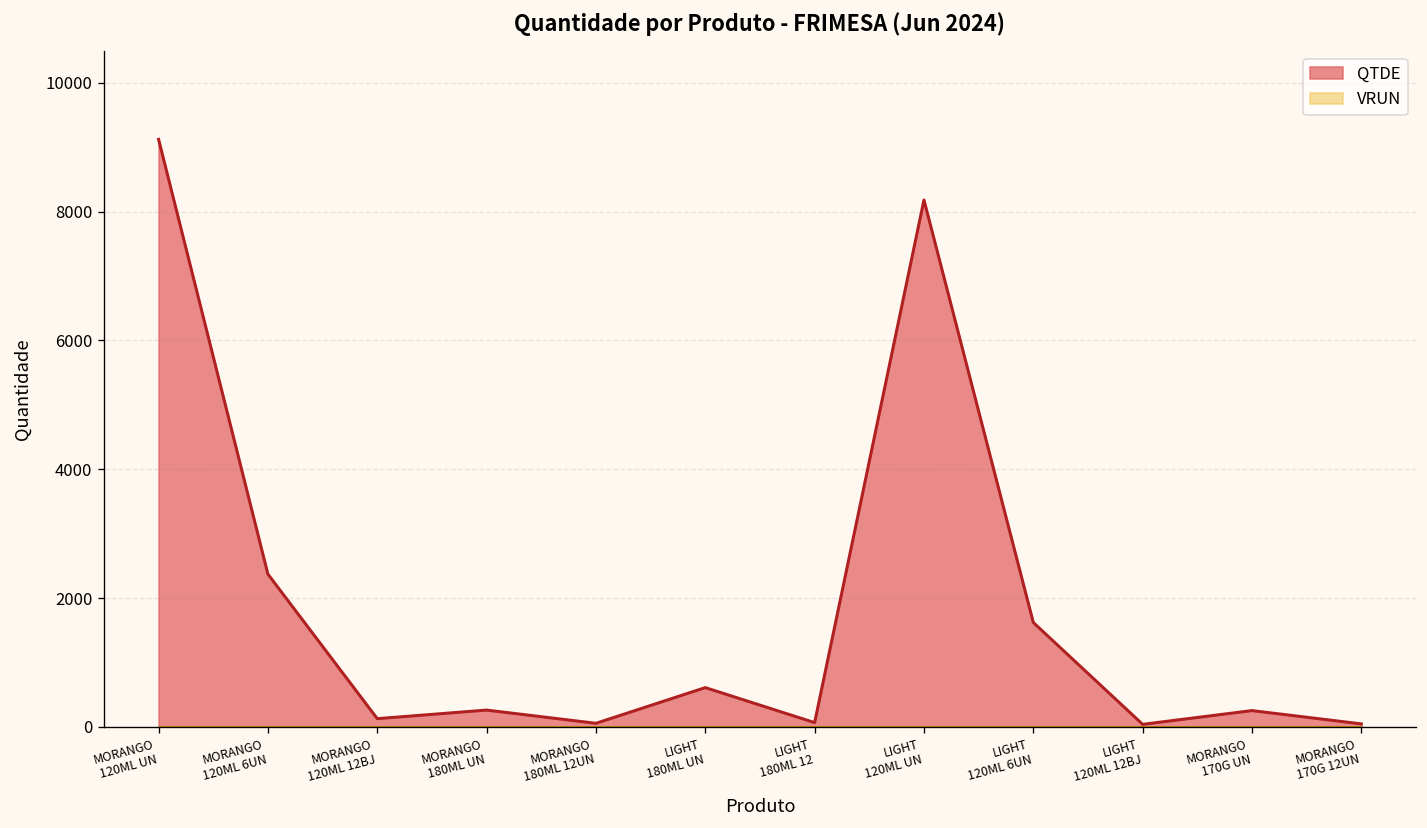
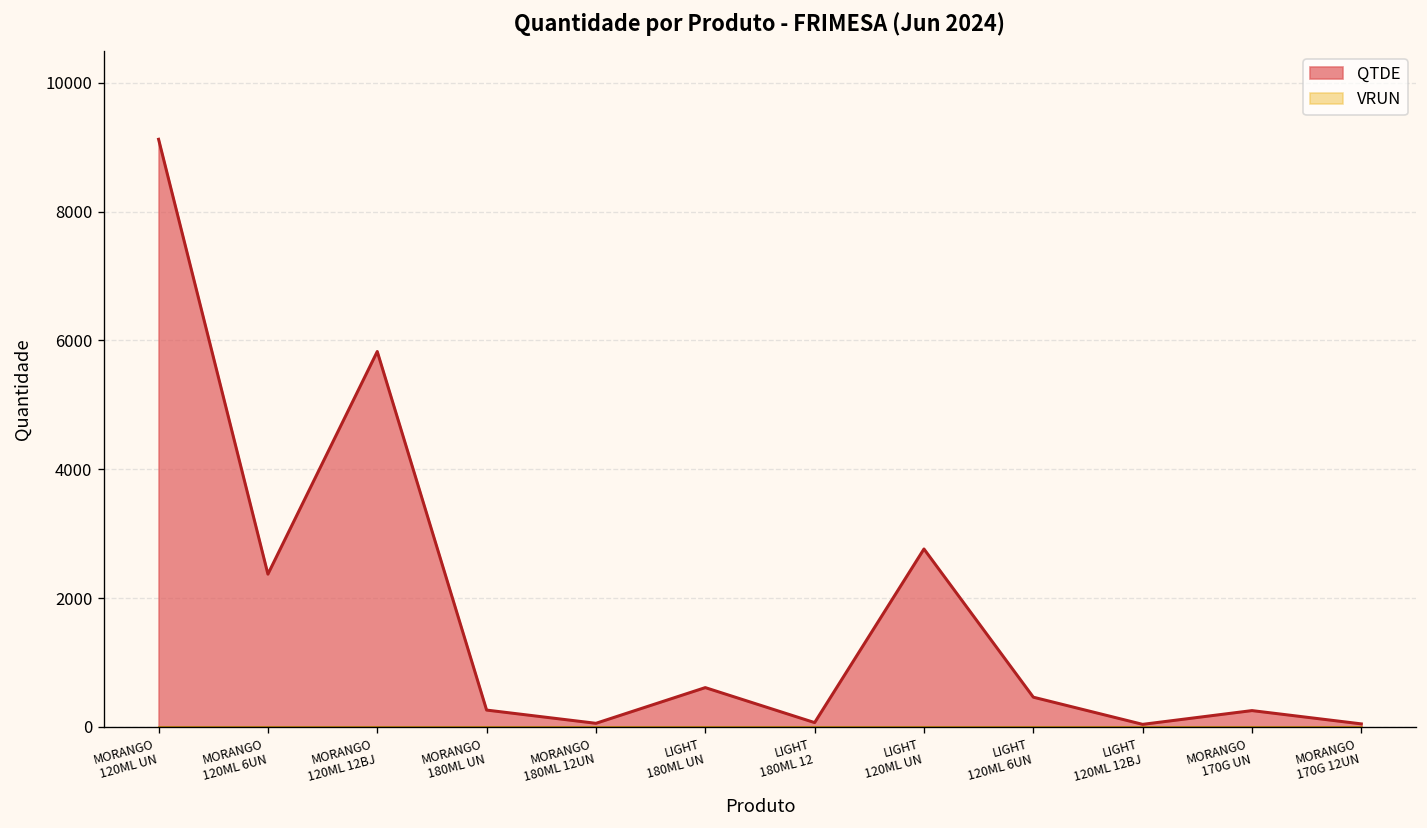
QTDE, MORANGO 120ML 12BJ: 100 -> 5800
QTDE, LIGHT 120ML UN: 8200 -> 2800
QTDE, LIGHT 120ML 6UN: 1600 -> 500
